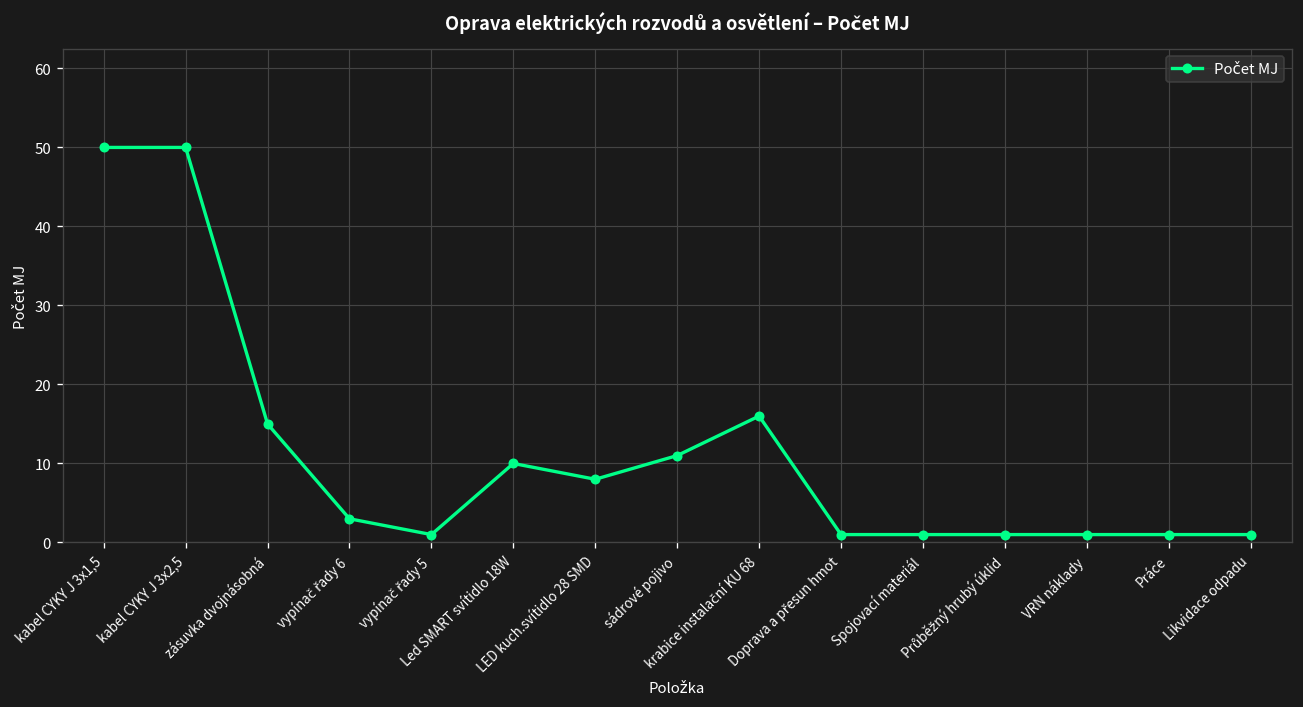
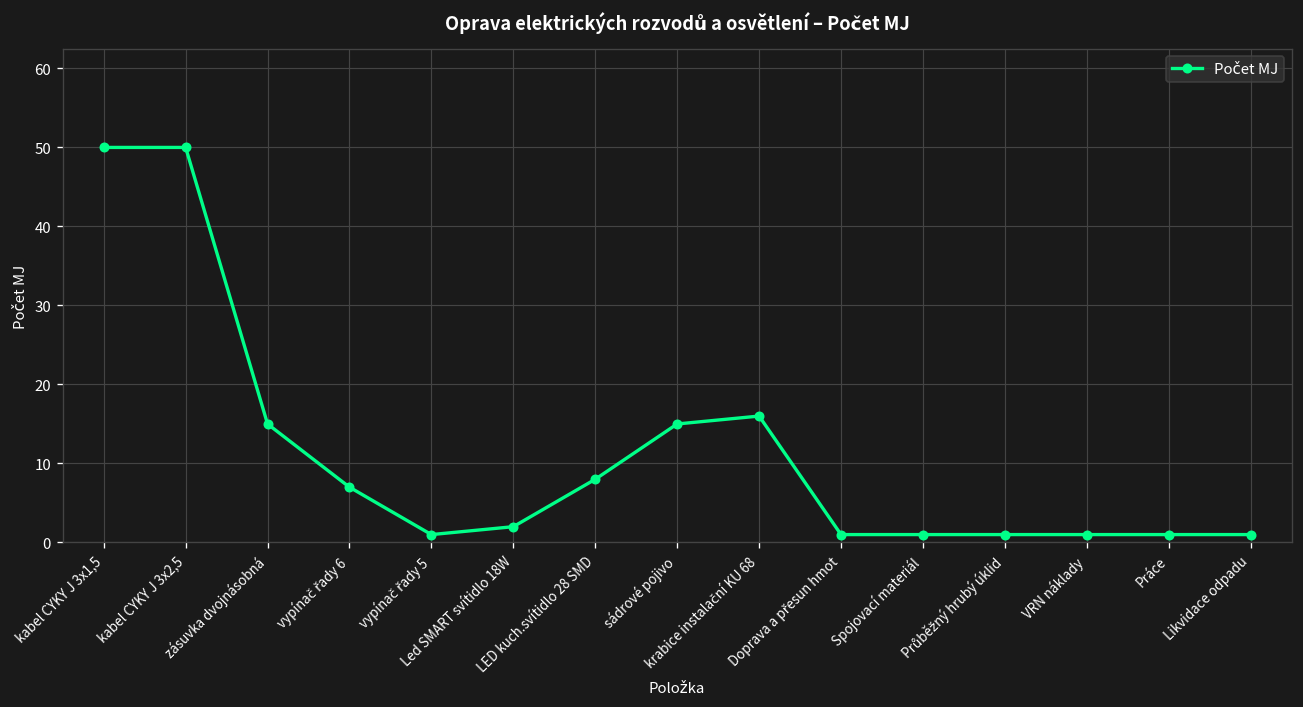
vypínač řady 6: 3 -> 7
Led SMART svítidlo 18W: 10 -> 2
sádrové pojivo: 11 -> 15
